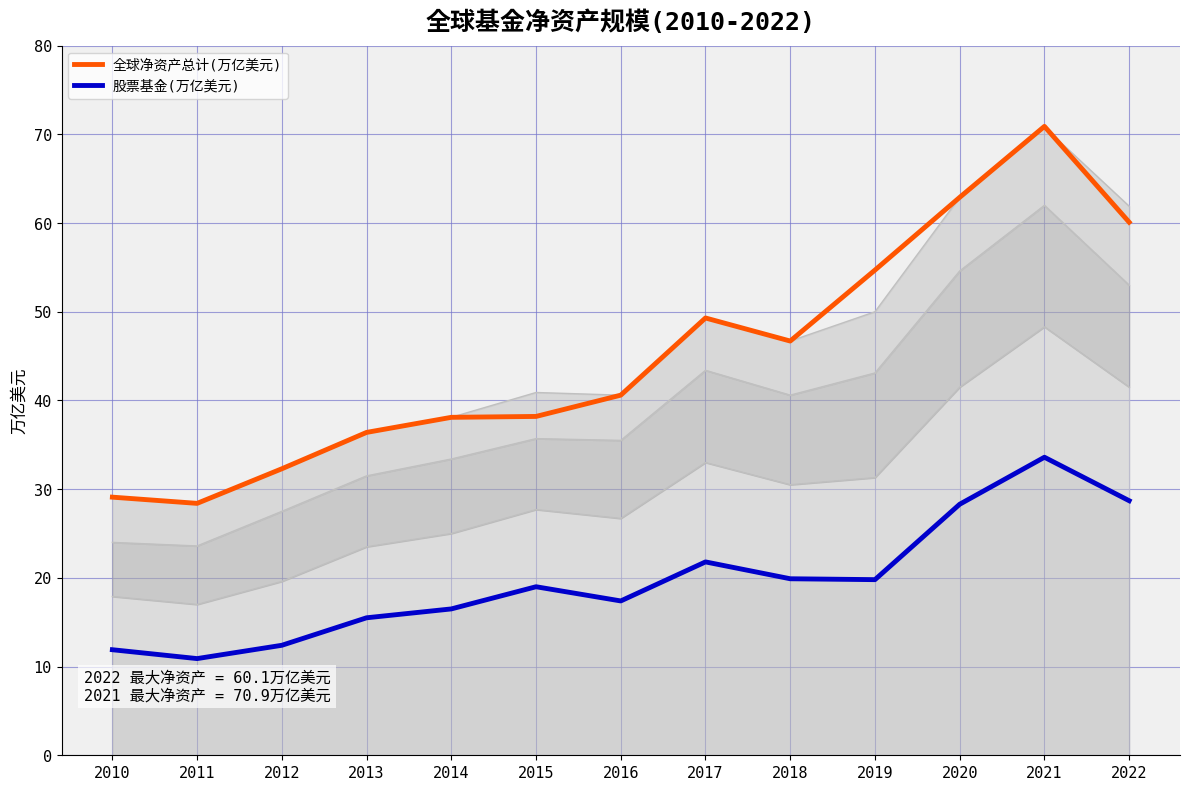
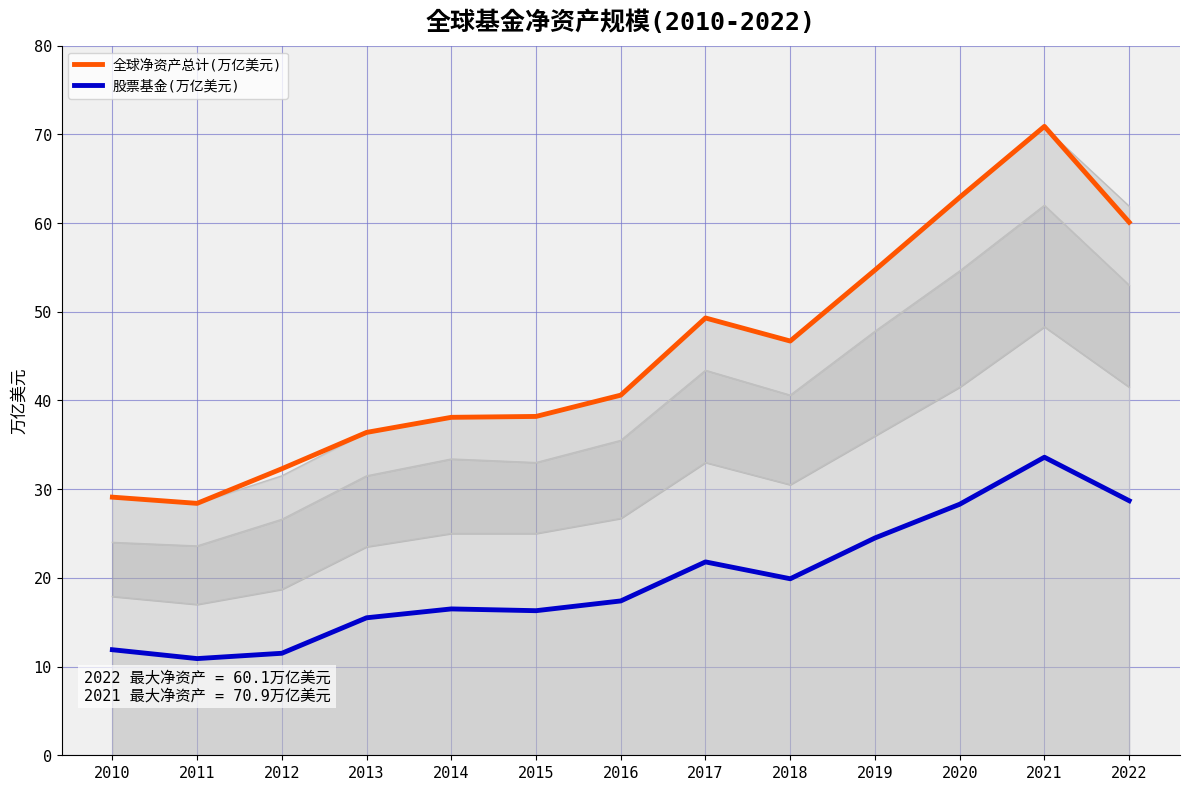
股票基金(万亿美元), 2012: 12.4 -> 11.5
股票基金(万亿美元), 2015: 19 -> 16
股票基金(万亿美元), 2019: 20 -> 25
